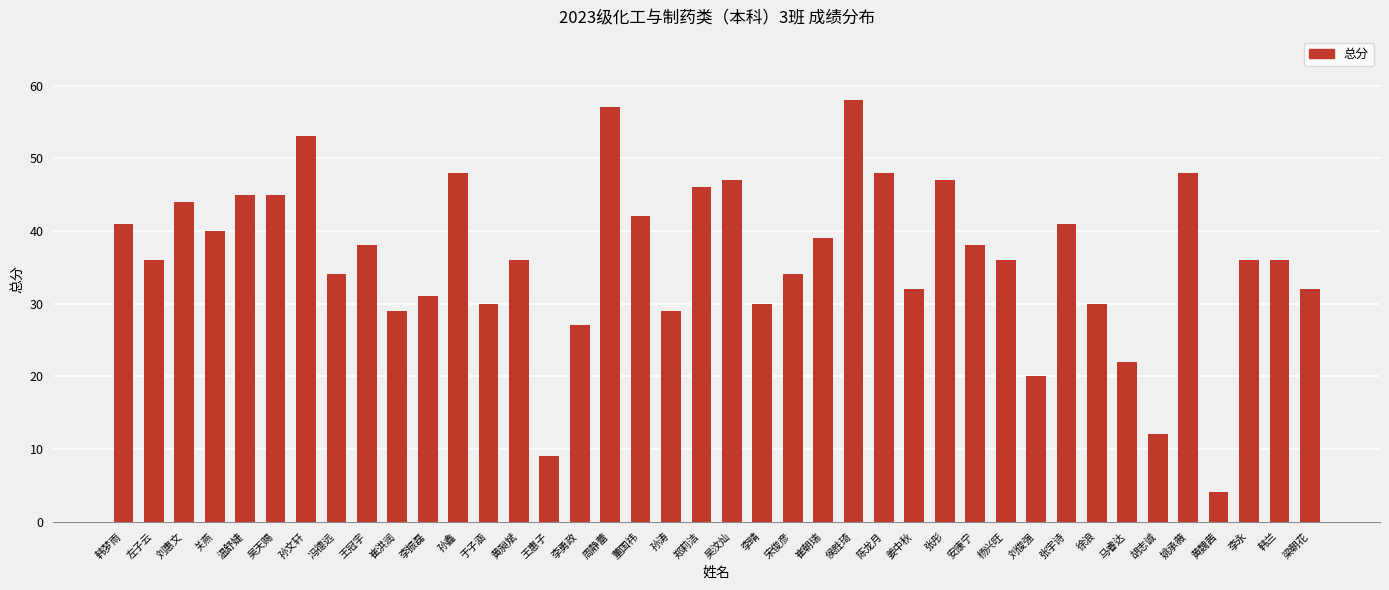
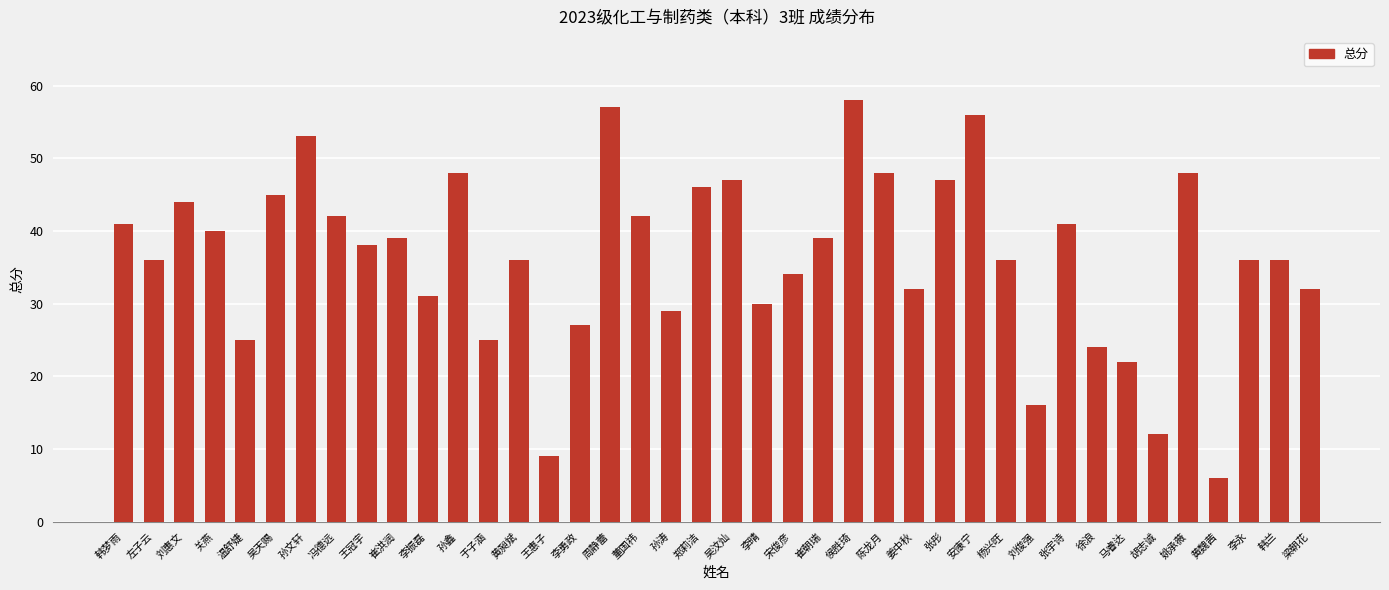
温舒婕: 45 -> 25
冯德远: 34 -> 42
崔洪润: 29 -> 39
于子涵: 30 -> 25
安康宁: 38 -> 56
刘俊强: 20 -> 16
徐浪: 30 -> 24
黄魏茜: 4 -> 6
